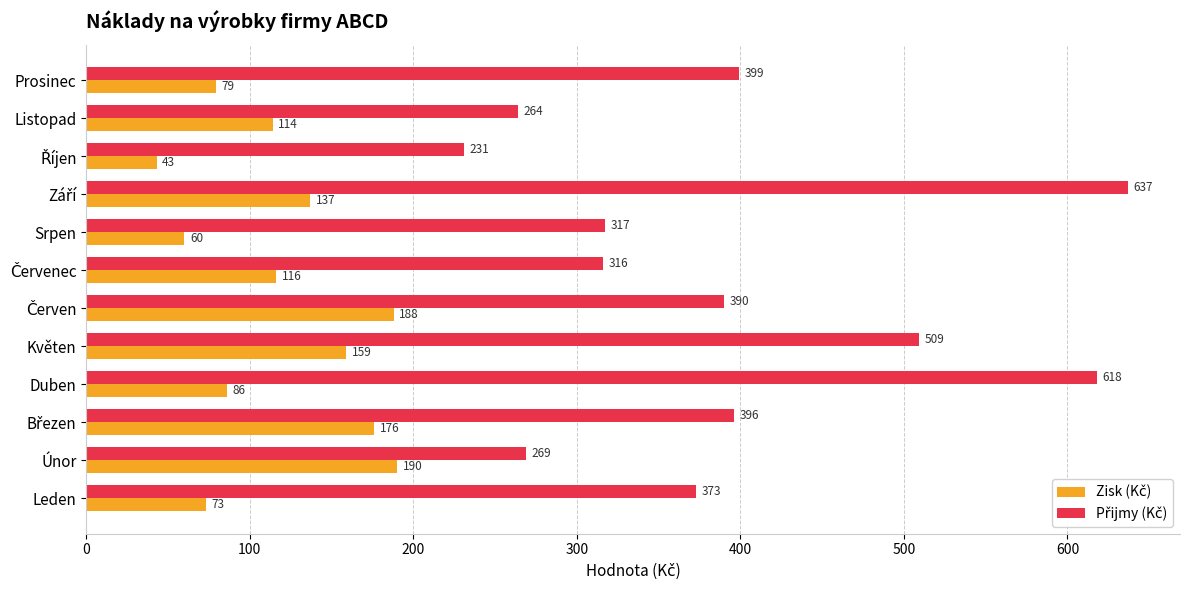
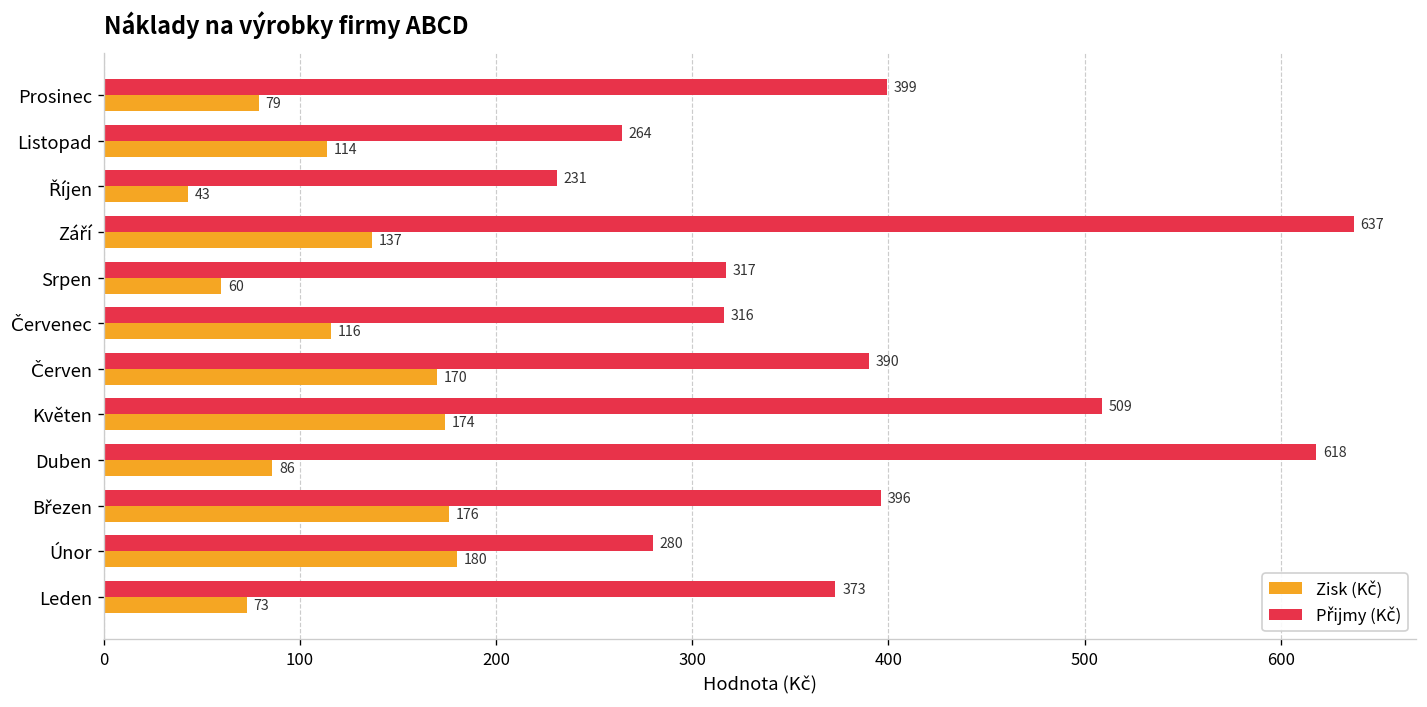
Zisk (Kč), Červen: 188 -> 170
Zisk (Kč), Květen: 159 -> 174
Přijmy (Kč), Únor: 269 -> 280
Zisk (Kč), Únor: 190 -> 180
